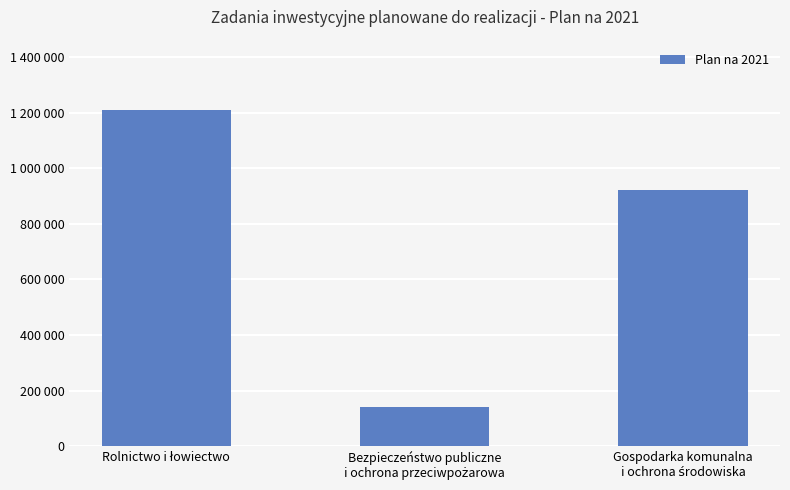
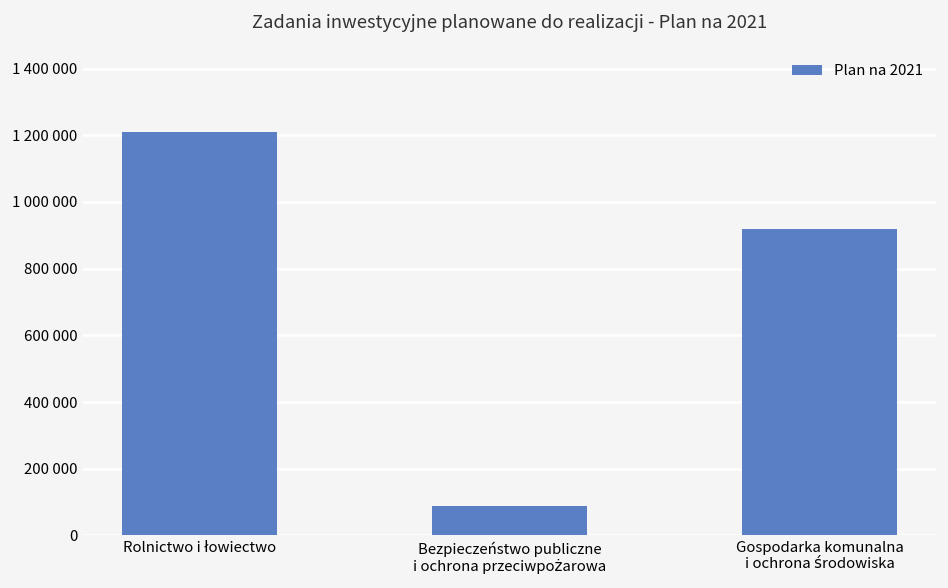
Bezpieczeństwo publiczne i ochrona przeciwpożarowa: 140000 -> 90000
